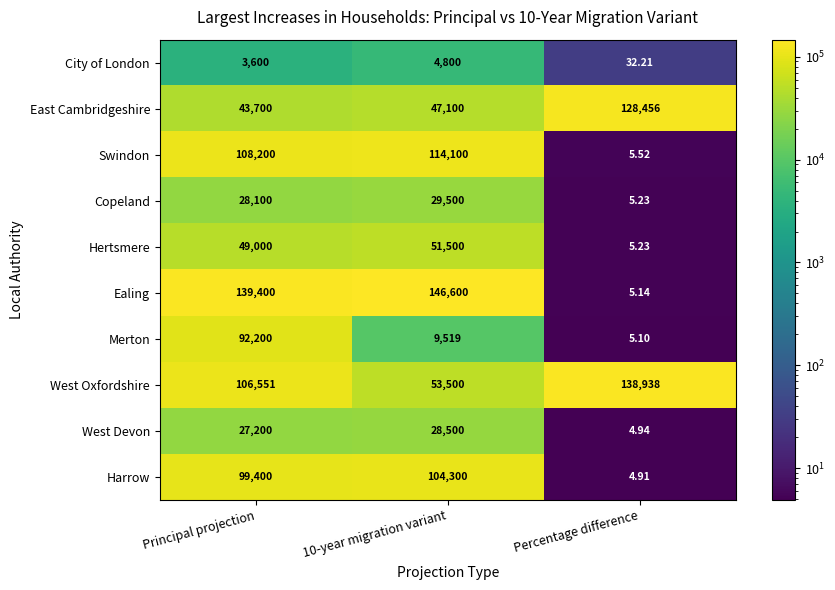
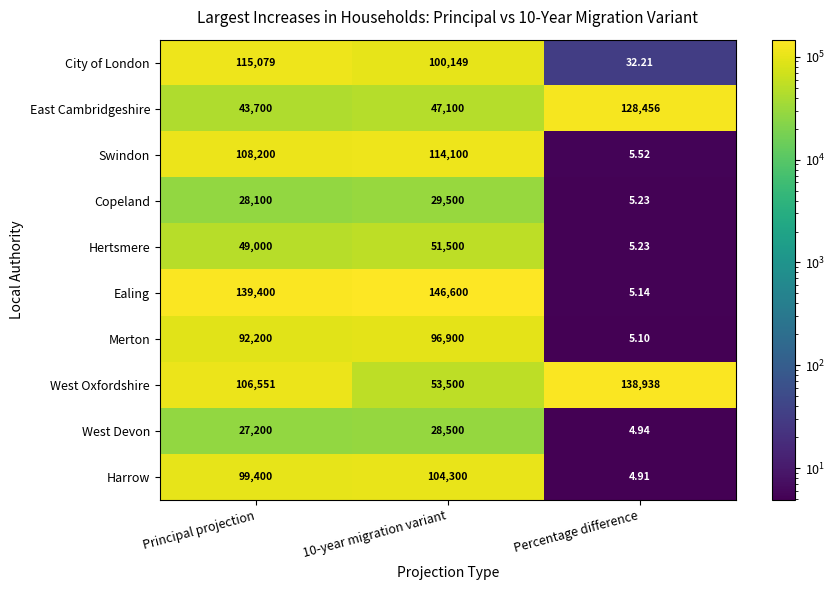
City of London, Principal projection: 3,600 -> 115,079
City of London, 10-year migration variant: 4,800 -> 100,149
Merton, 10-year migration variant: 9,519 -> 96,900
